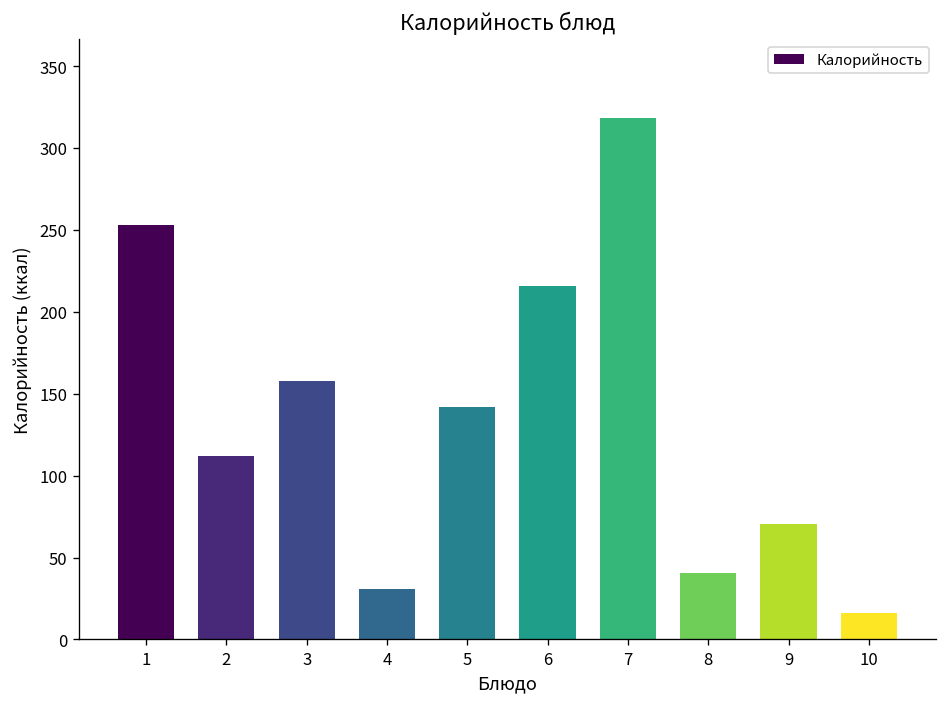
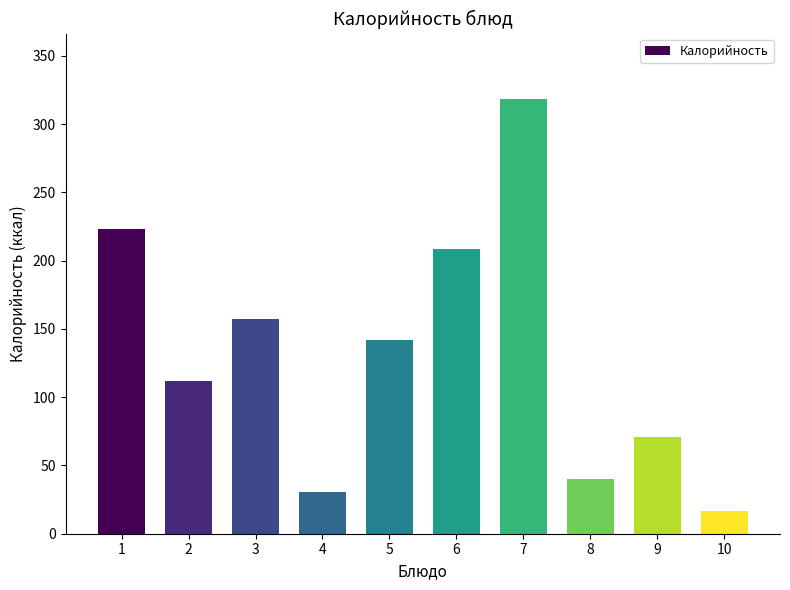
1: 253 -> 223
6: 216 -> 208
